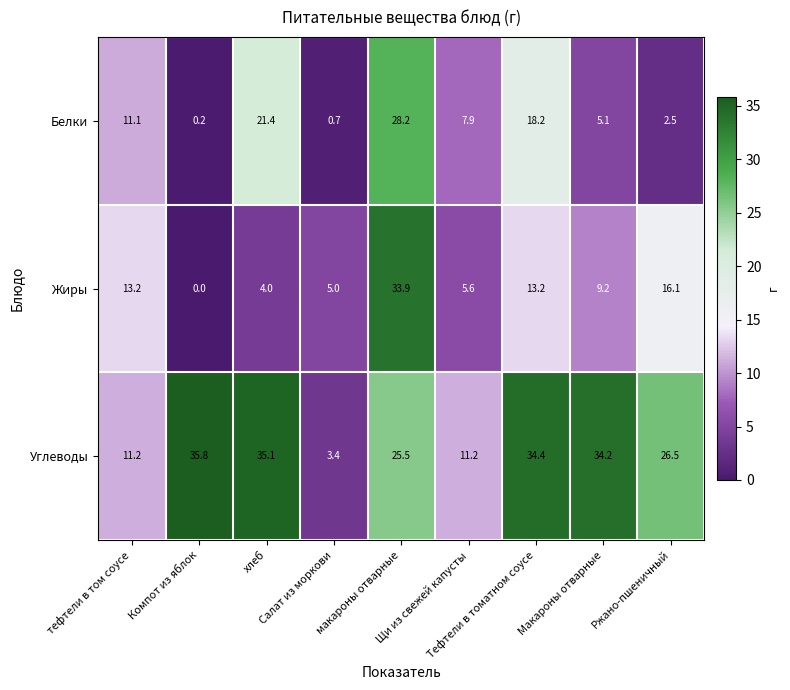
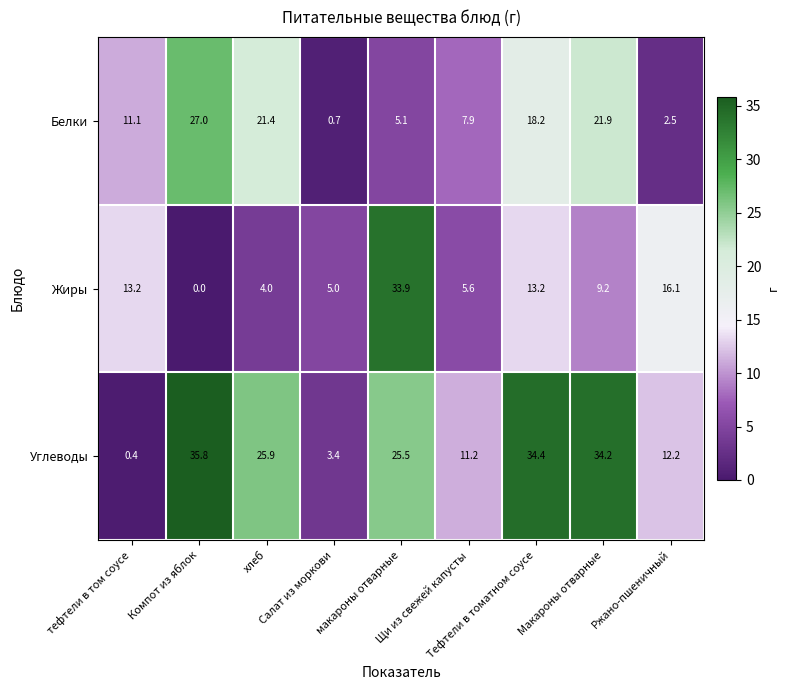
Белки, Компот из яблок: 0.2 -> 27.0
Белки, макароны отварные: 28.2 -> 5.1
Белки, Макароны отварные: 5.1 -> 21.9
Углеводы, тефтели в том соусе: 11.2 -> 0.4
Углеводы, хлеб: 35.1 -> 25.9
Углеводы, Ржано-пшеничный: 26.5 -> 12.2
